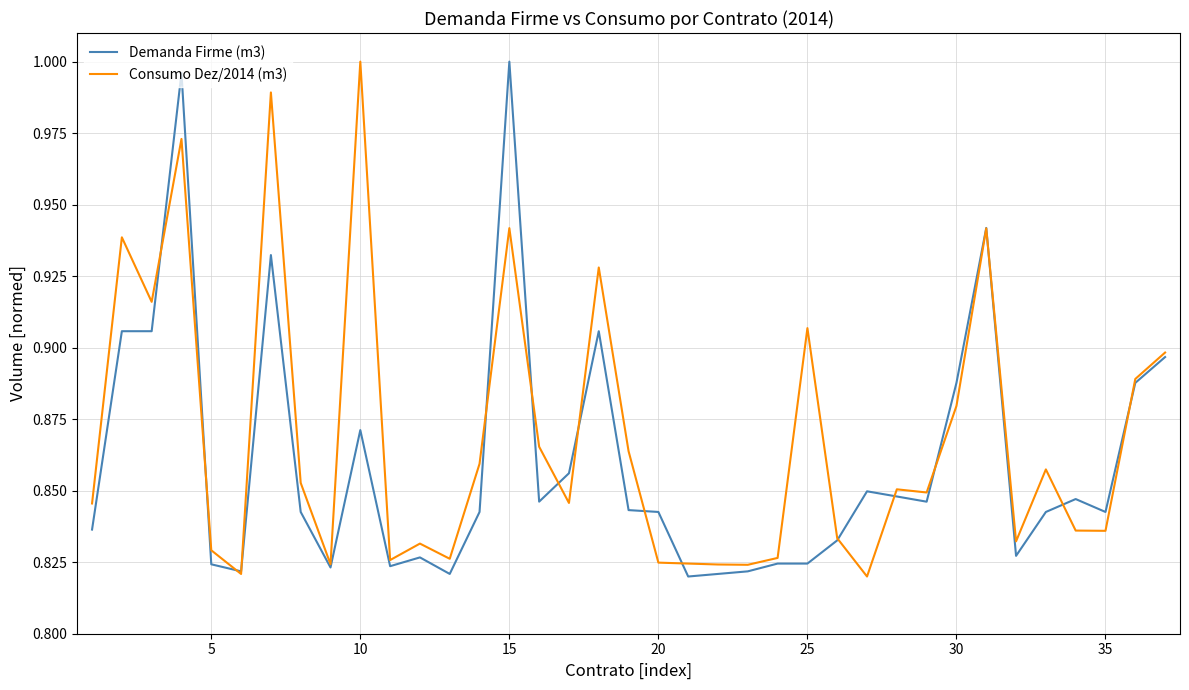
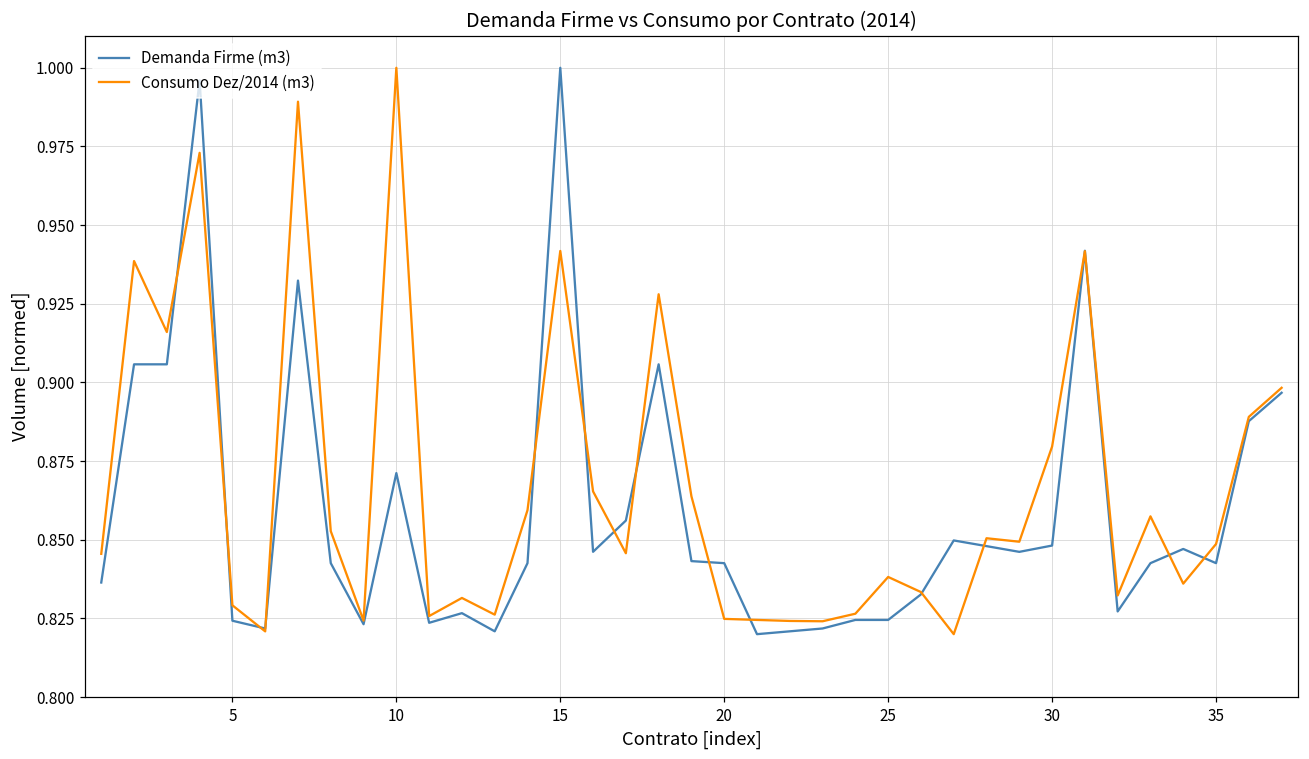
Consumo Dez/2014 (m3), 25: 0.907 -> 0.838
Demanda Firme (m3), 30: 0.888 -> 0.848
Consumo Dez/2014 (m3), 35: 0.836 -> 0.849
